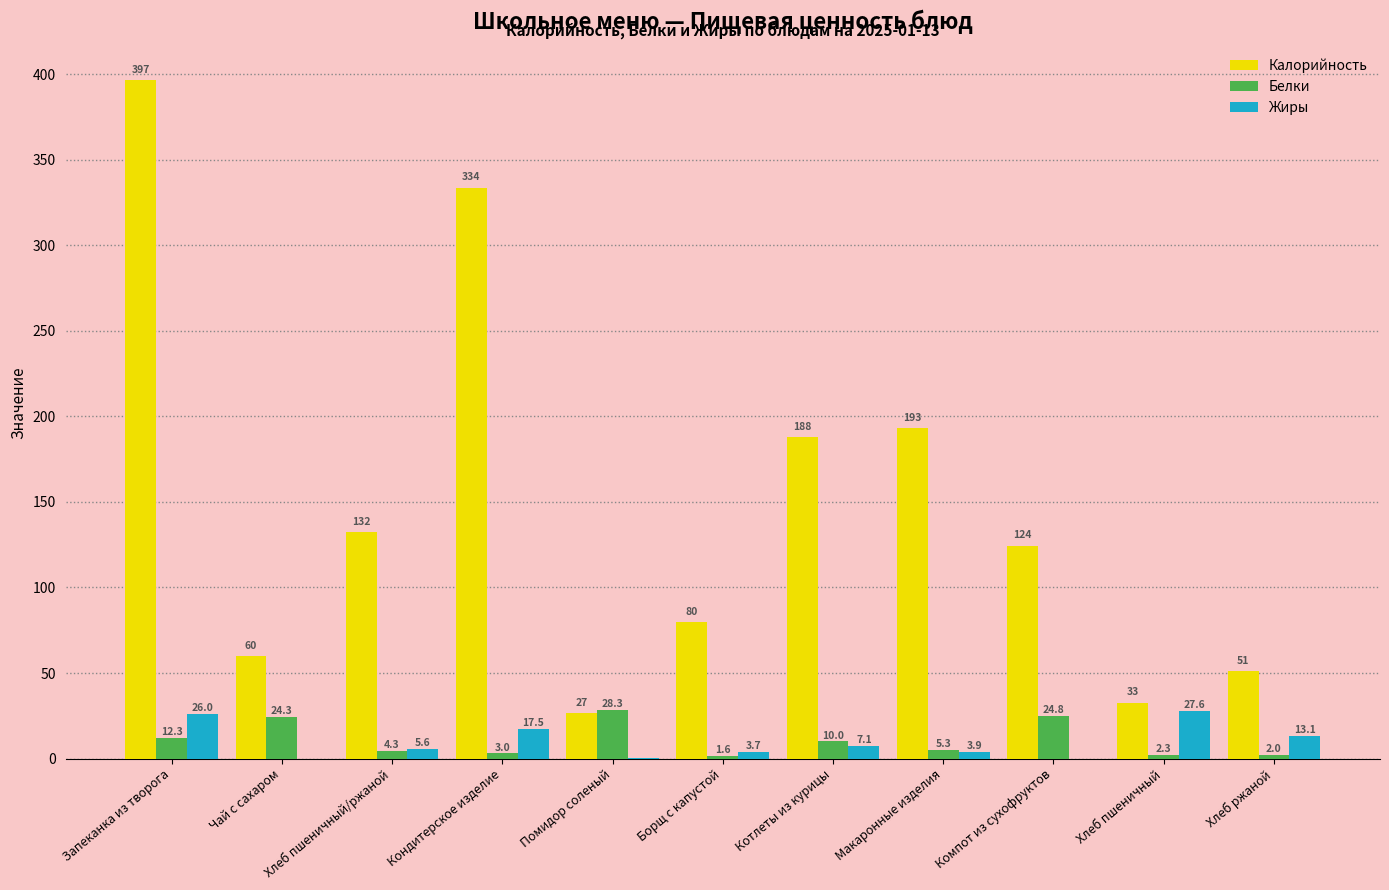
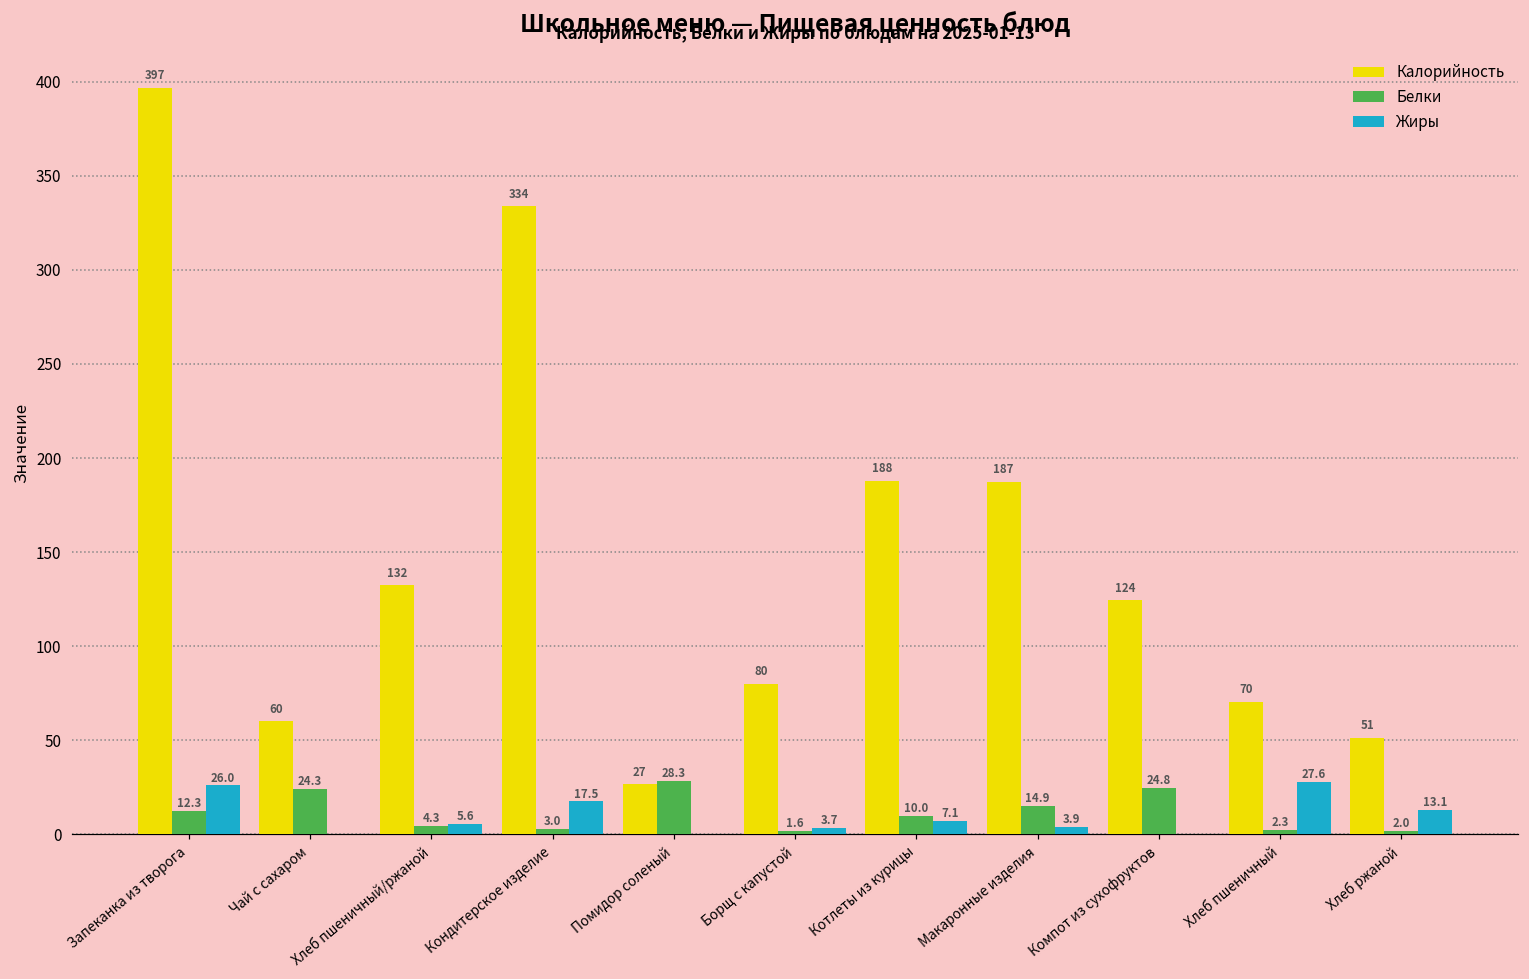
Калорийность, Макаронные изделия: 193 -> 187
Белки, Макаронные изделия: 5.3 -> 14.9
Калорийность, Хлеб пшеничный: 33 -> 70
